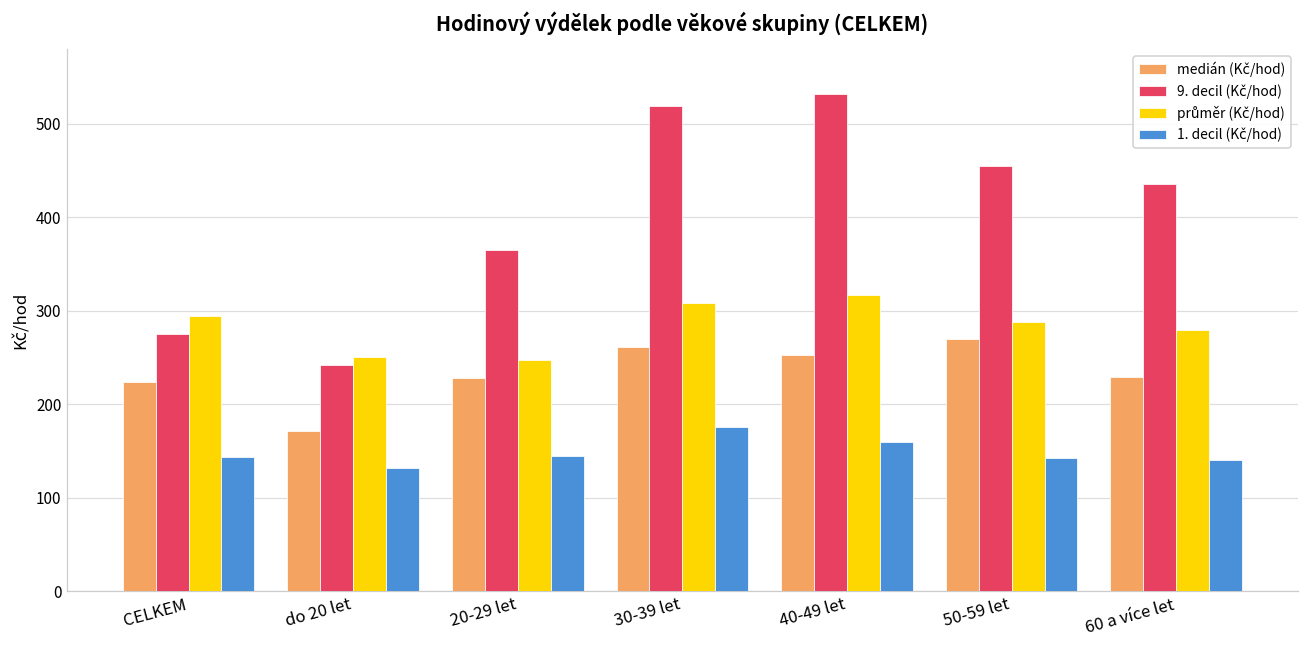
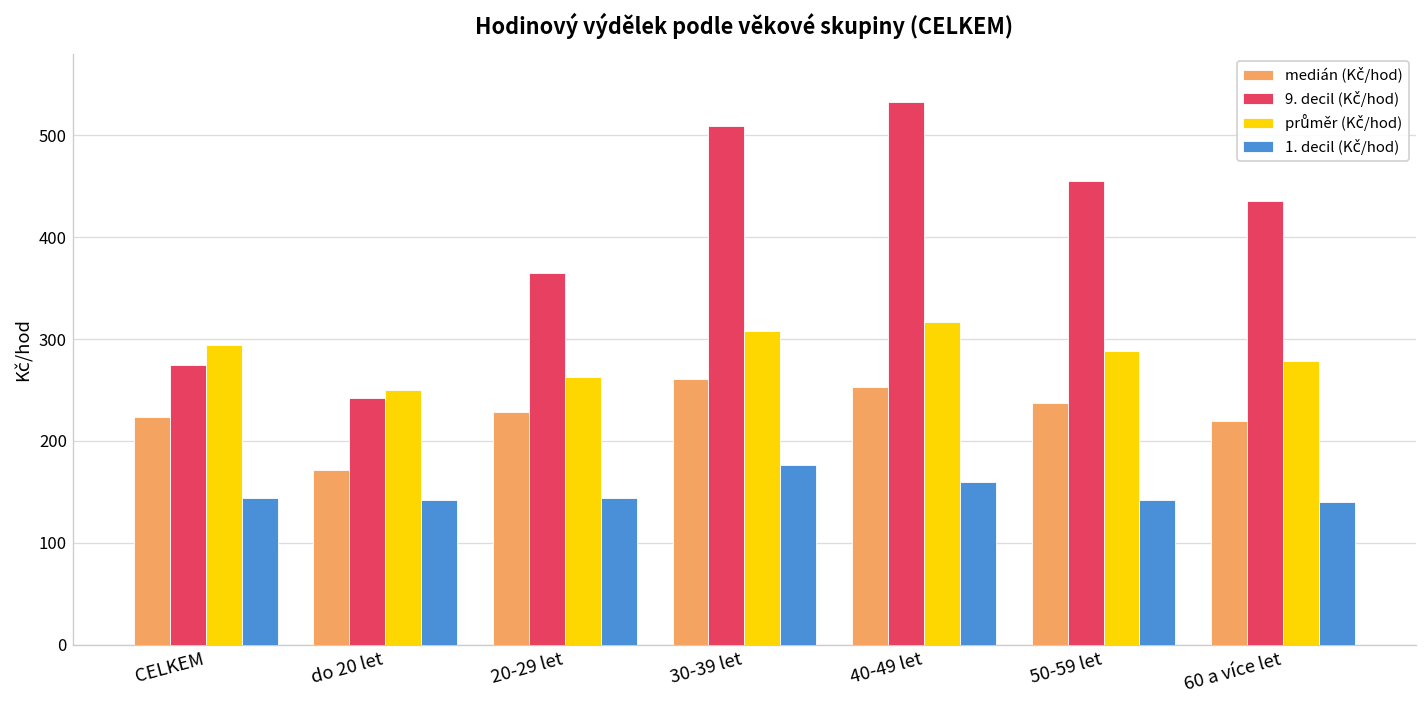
1. decil (Kč/hod), do 20 let: 130 -> 140
průměr (Kč/hod), 20-29 let: 250 -> 260
9. decil (Kč/hod), 30-39 let: 520 -> 510
medián (Kč/hod), 50-59 let: 270 -> 240
medián (Kč/hod), 60 a více let: 230 -> 220
